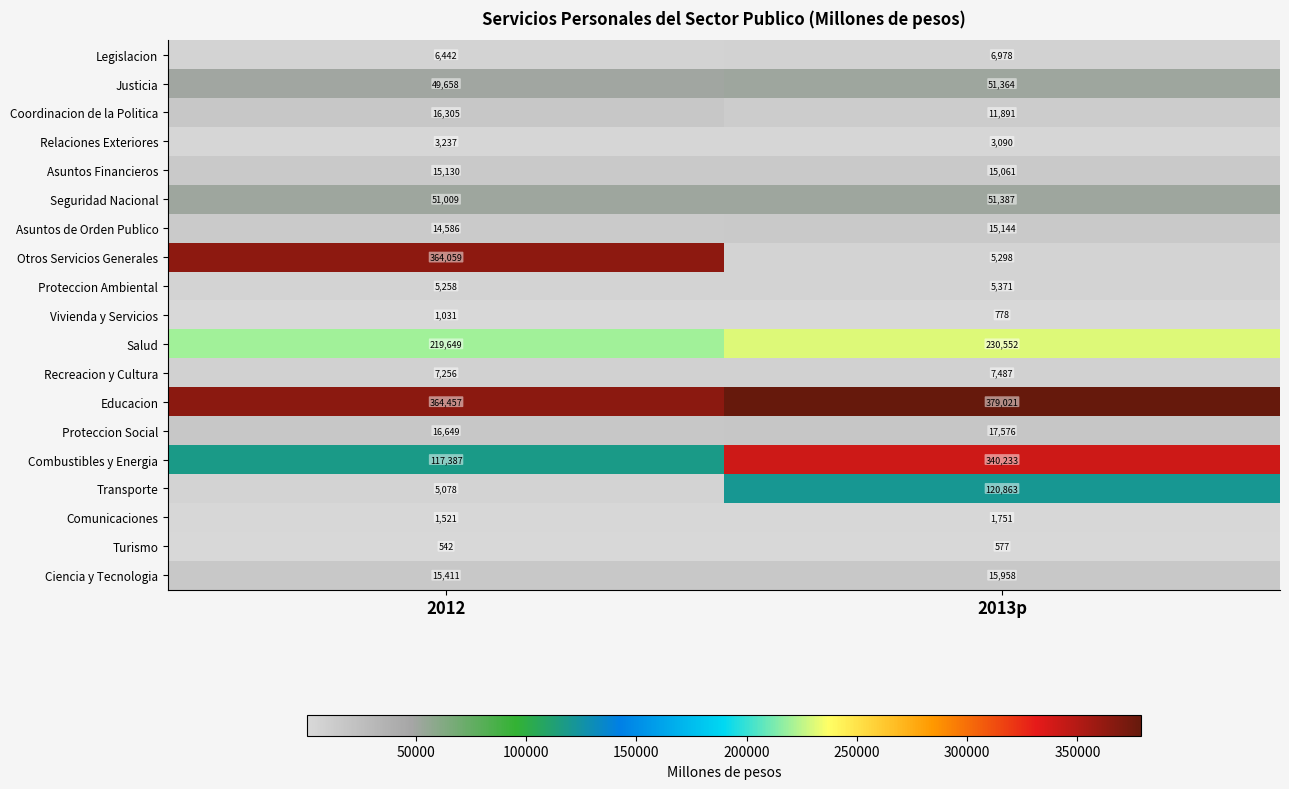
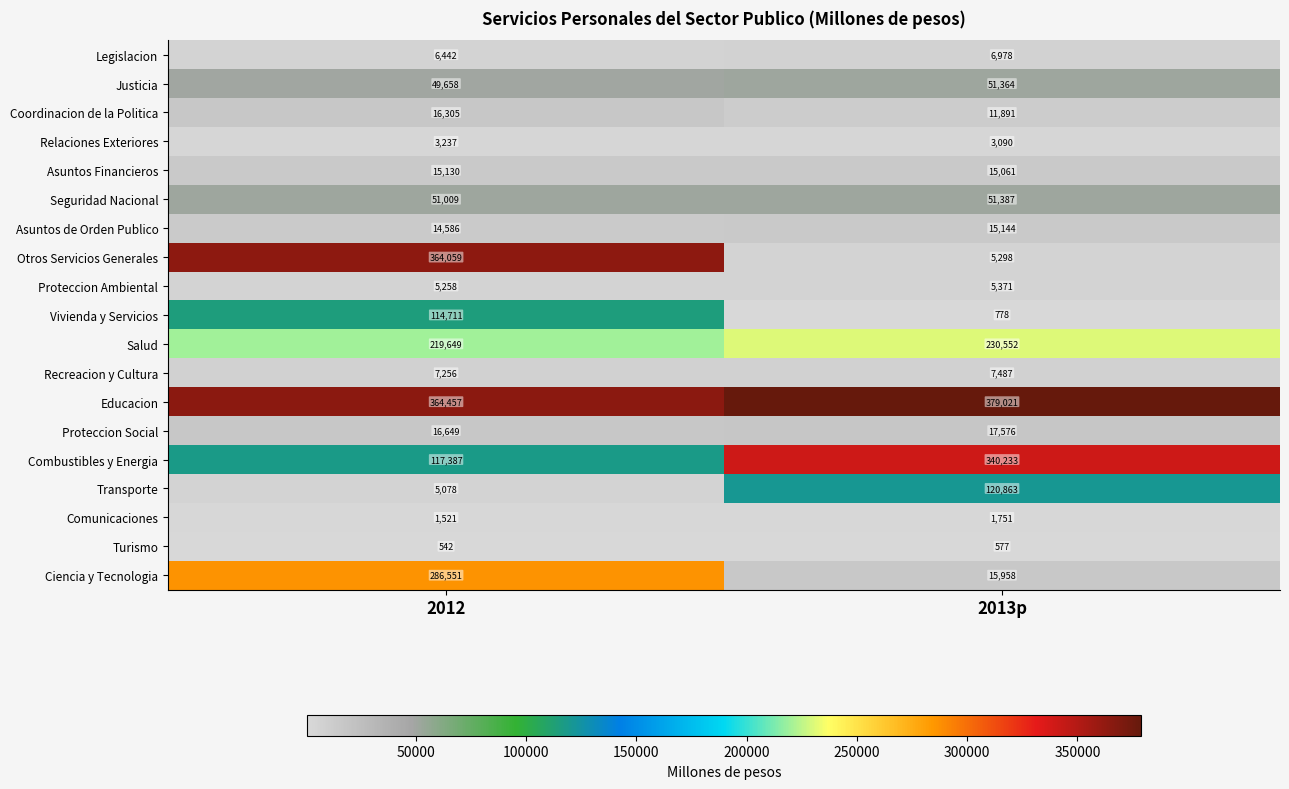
Vivienda y Servicios, 2012: 1,031 -> 114,711
Ciencia y Tecnologia, 2012: 15,411 -> 286,551
